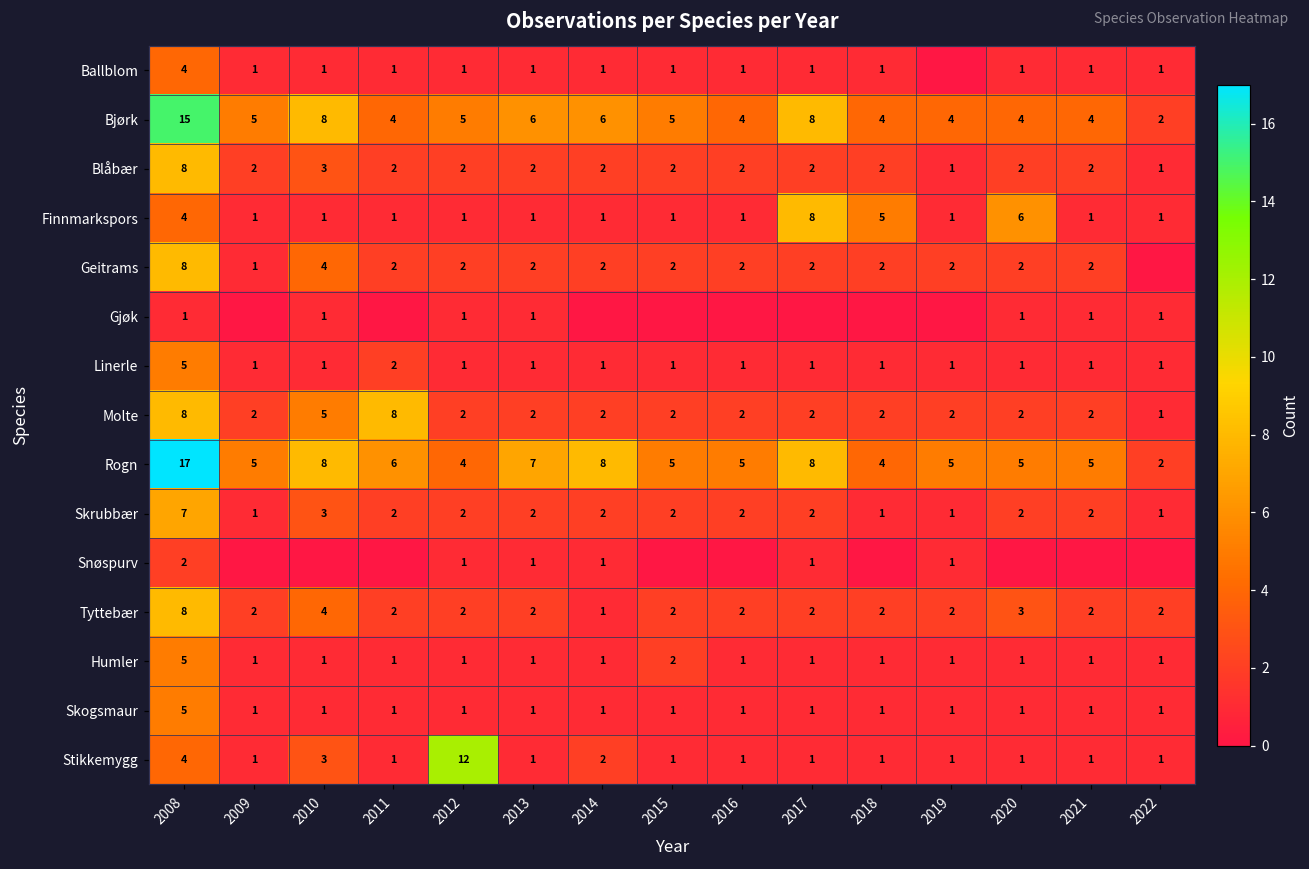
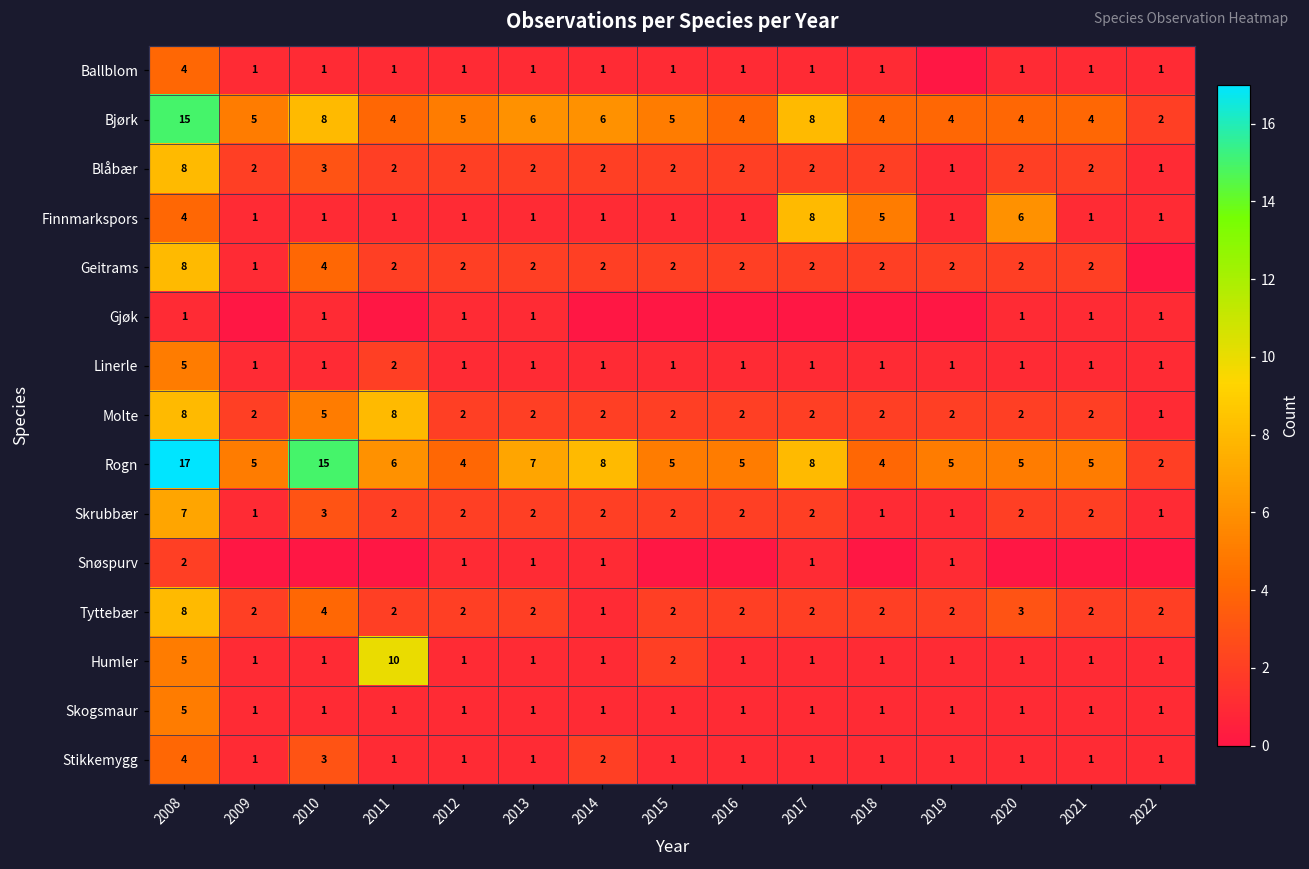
Rogn, 2010: 8 -> 15
Humler, 2011: 1 -> 10
Stikkemygg, 2012: 12 -> 1
